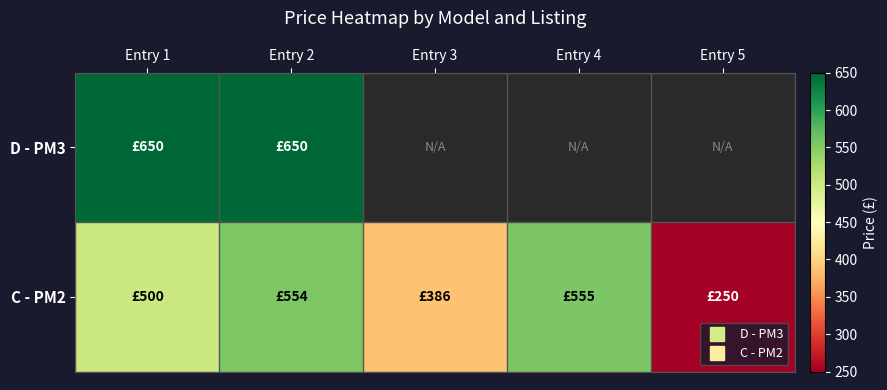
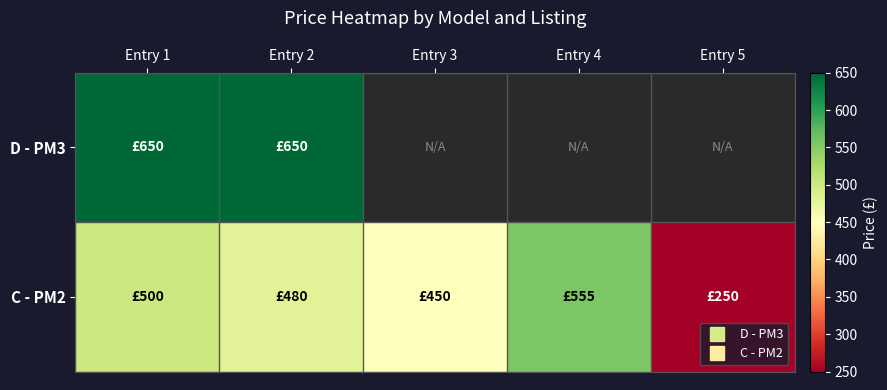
C - PM2, Entry 2: £554 -> £480
C - PM2, Entry 3: £386 -> £450
